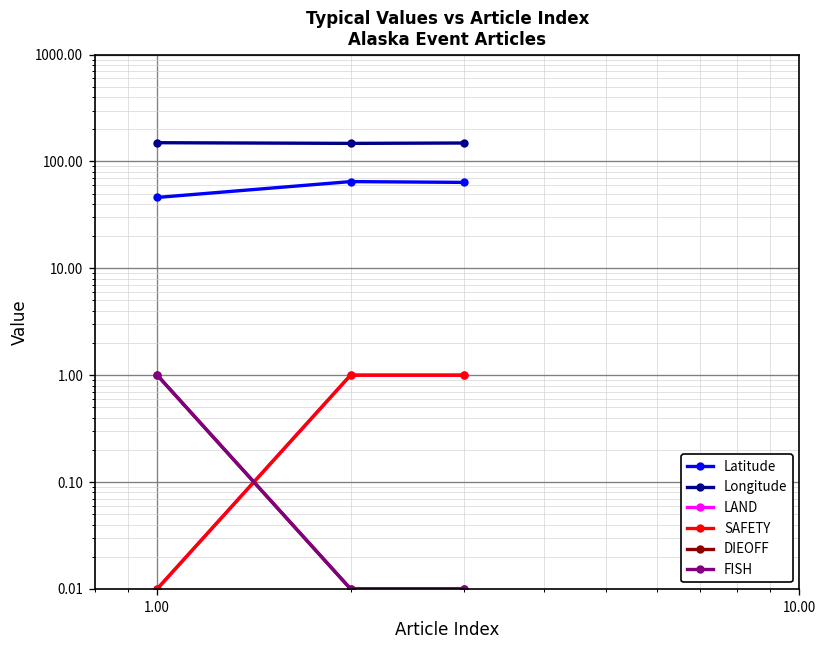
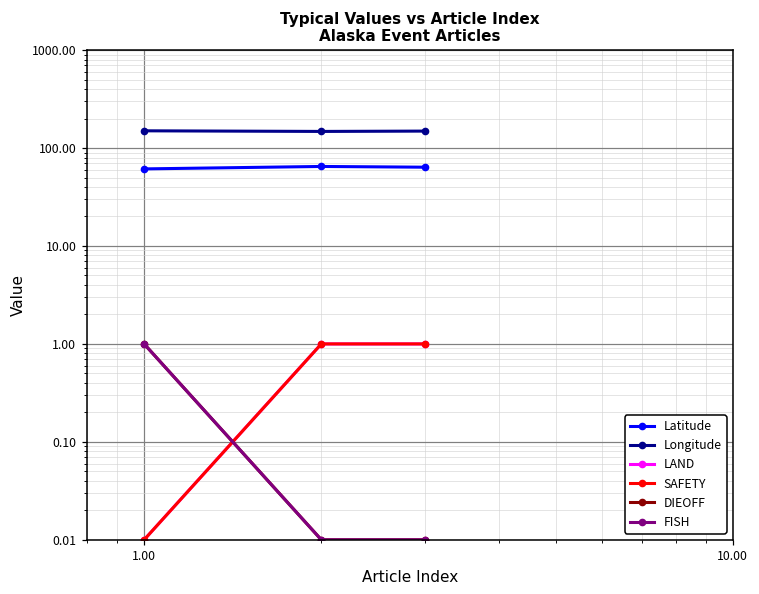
Latitude, 1.00: 50 -> 60
